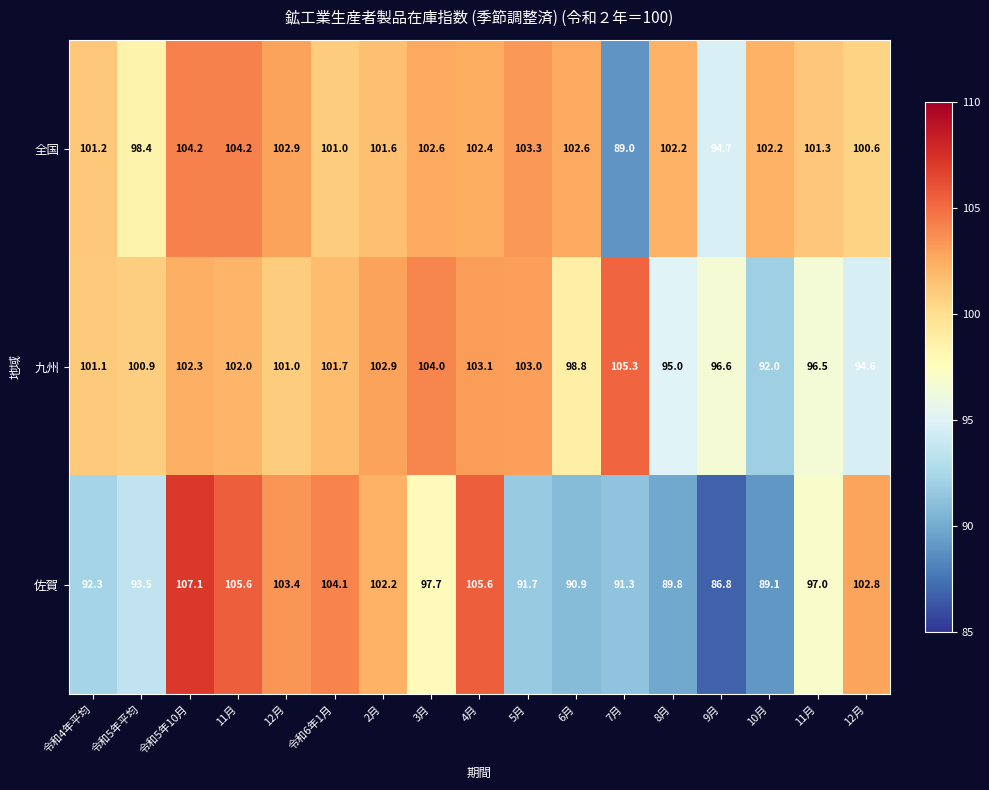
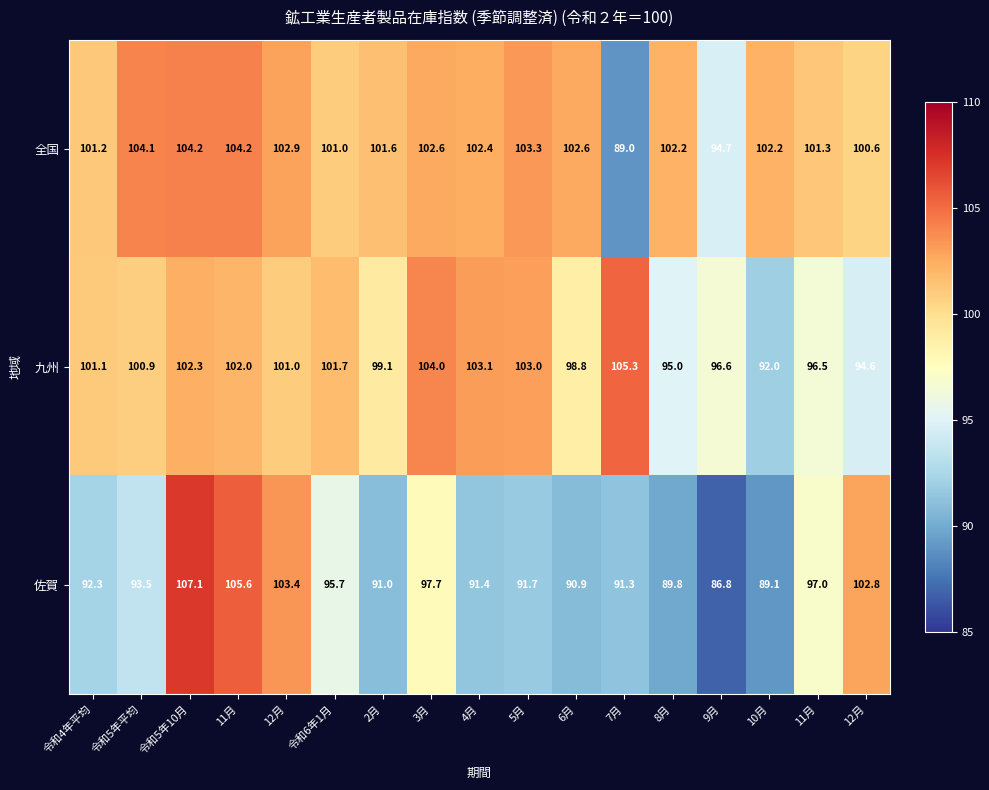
全国, 令和5年平均: 98.4 -> 104.1
九州, 2月: 102.9 -> 99.1
佐賀, 令和6年1月: 104.1 -> 95.7
佐賀, 2月: 102.2 -> 91.0
佐賀, 4月: 105.6 -> 91.4
